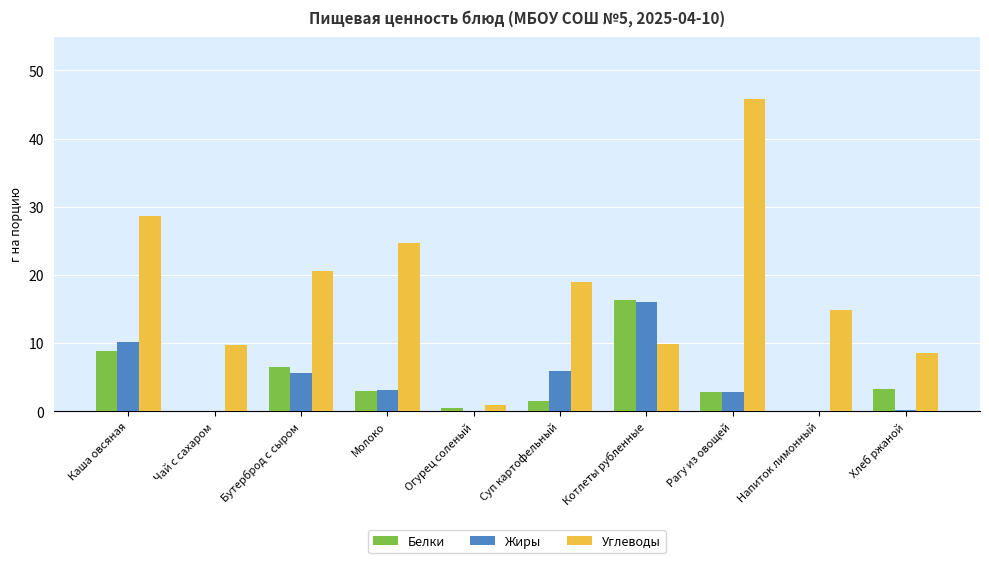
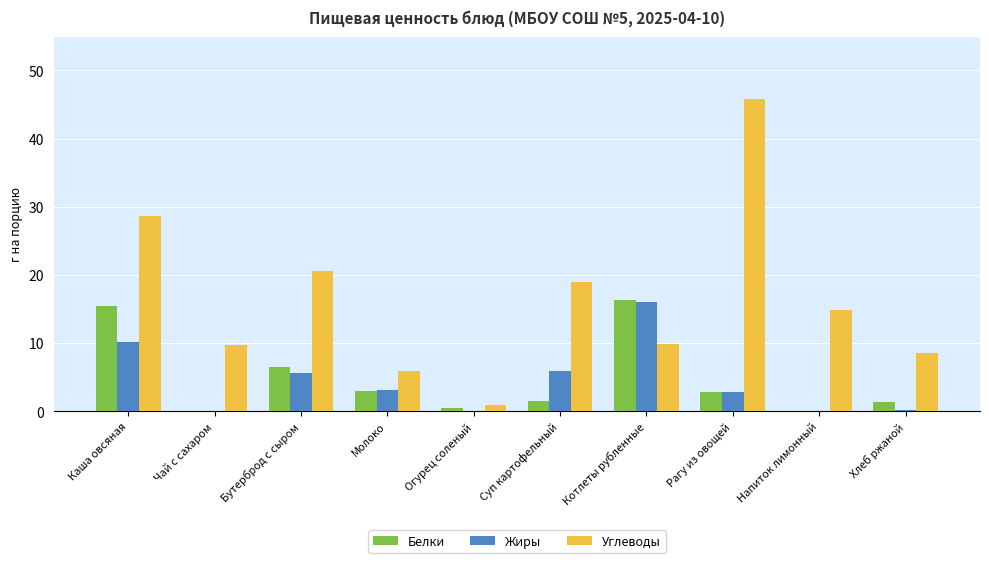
Белки, Каша овсяная: 9 -> 16
Углеводы, Молоко: 25 -> 6
Белки, Хлеб ржаной: 3 -> 1
